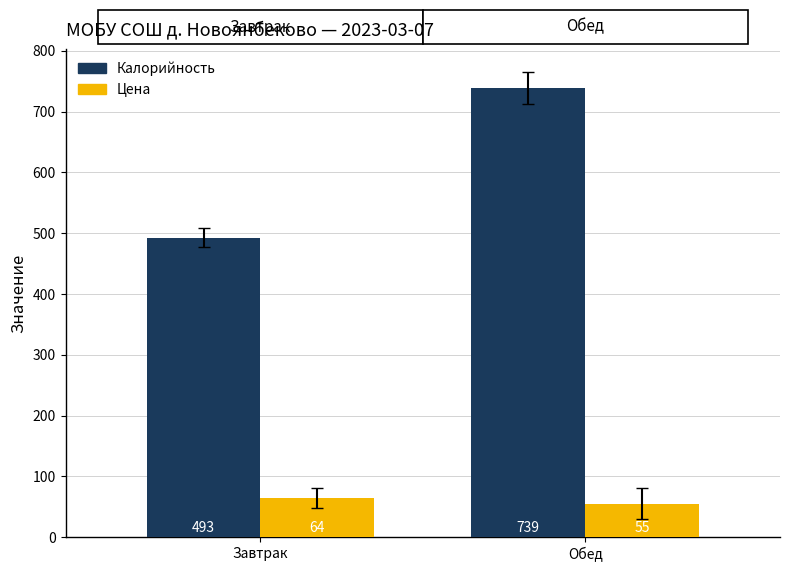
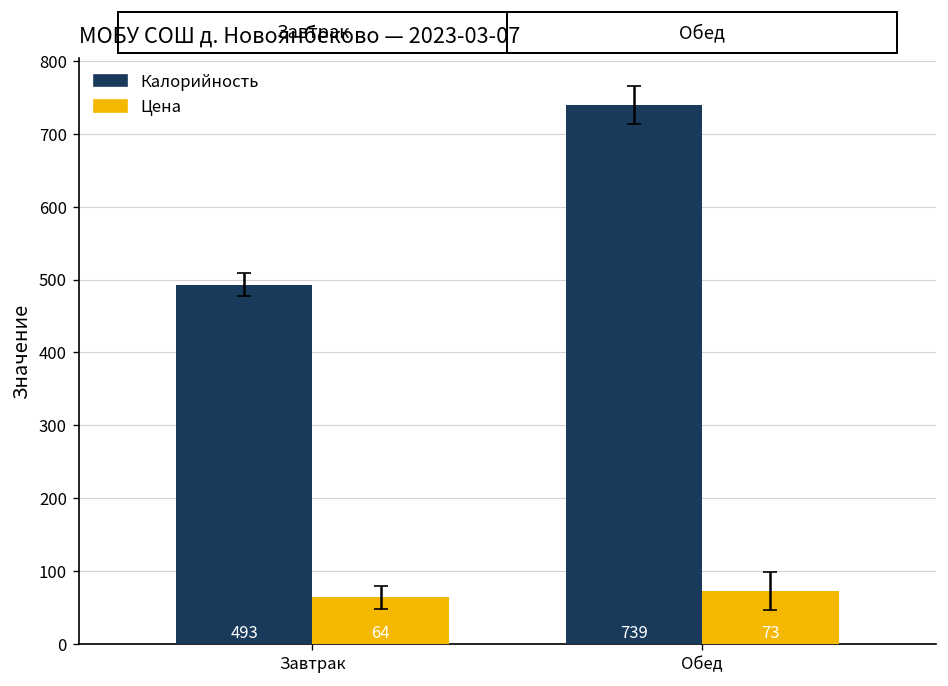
Цена, Обед: 55 -> 73
